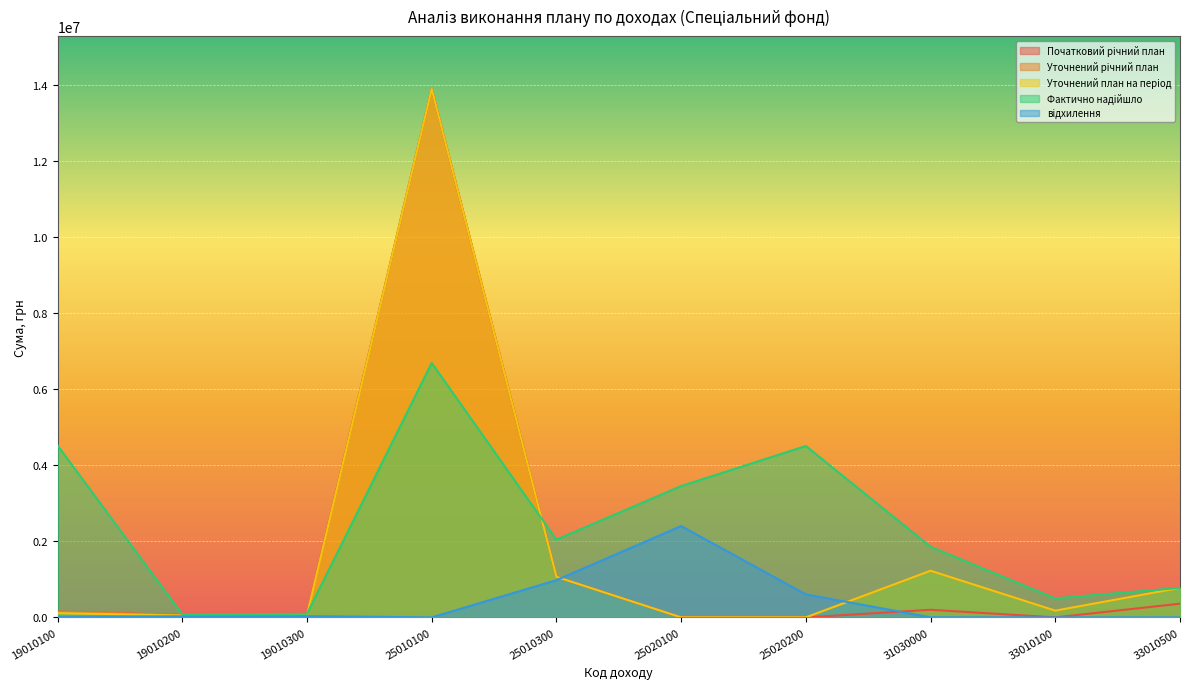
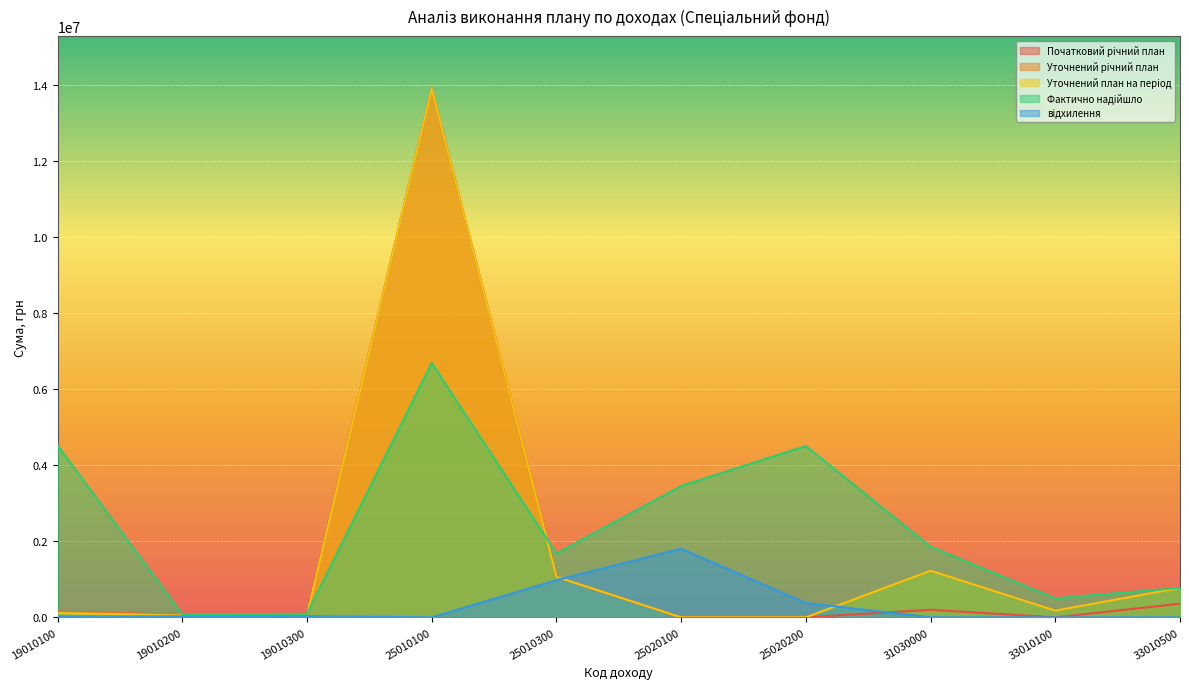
Фактично надійшло, 25010300: 2000000 -> 1700000
відхилення, 25020100: 2400000 -> 1800000
відхилення, 25020200: 600000 -> 400000
